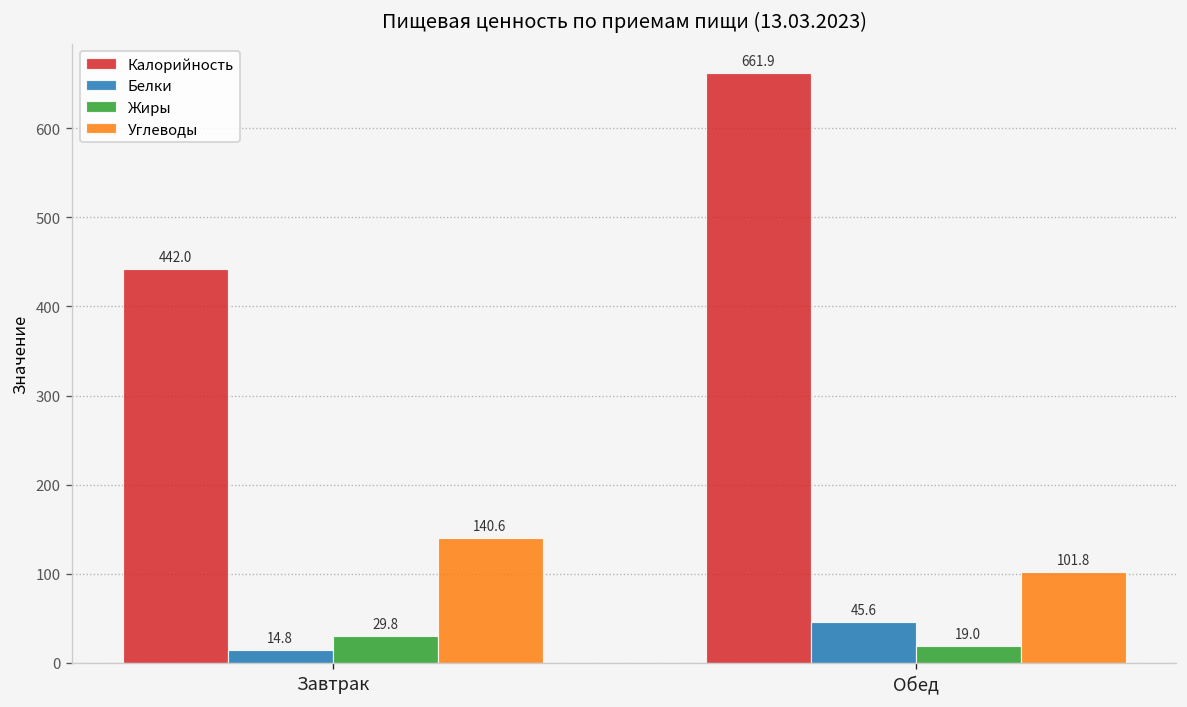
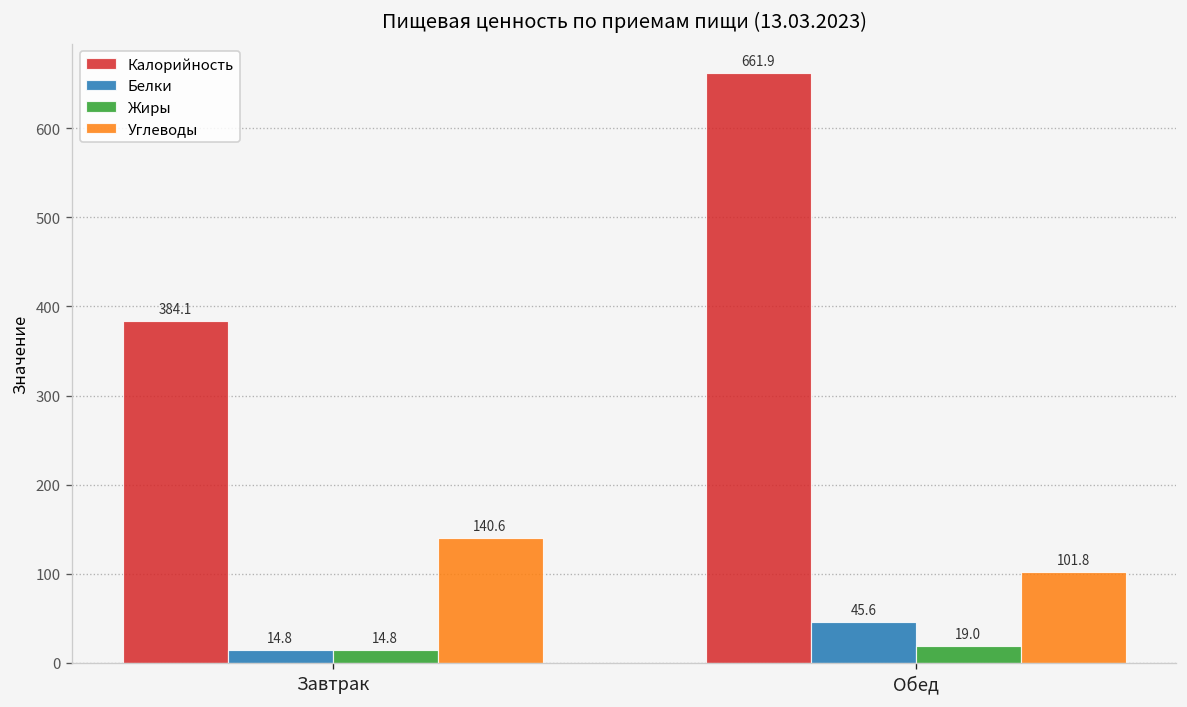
Калорийность, Завтрак: 442.0 -> 384.1
Жиры, Завтрак: 29.8 -> 14.8
